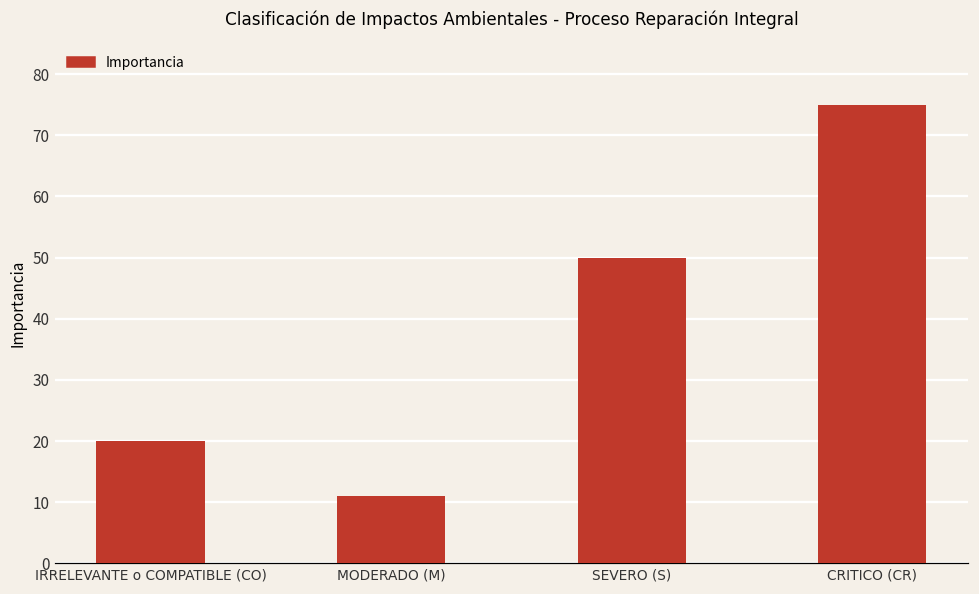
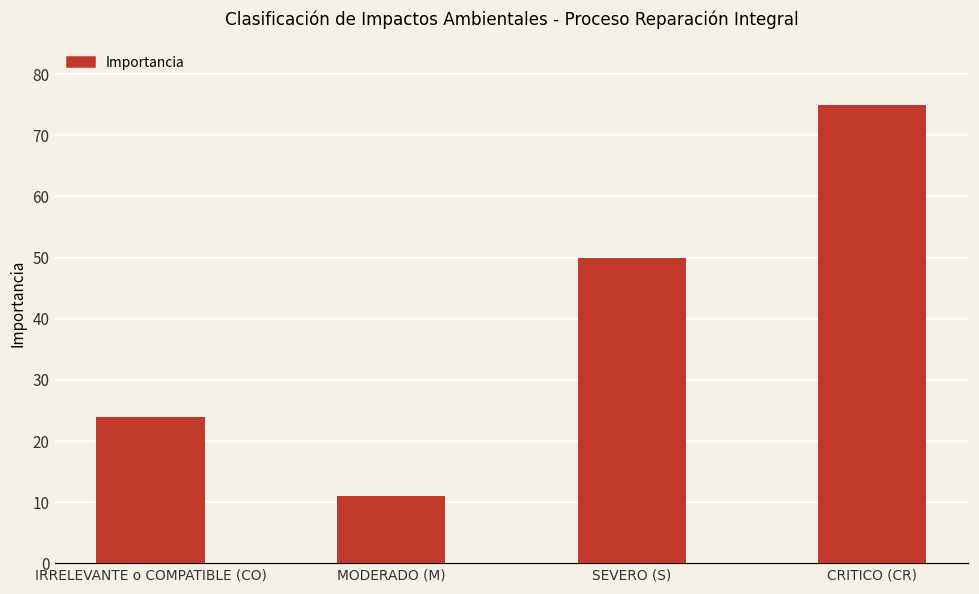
IRRELEVANTE o COMPATIBLE (CO): 20 -> 24
